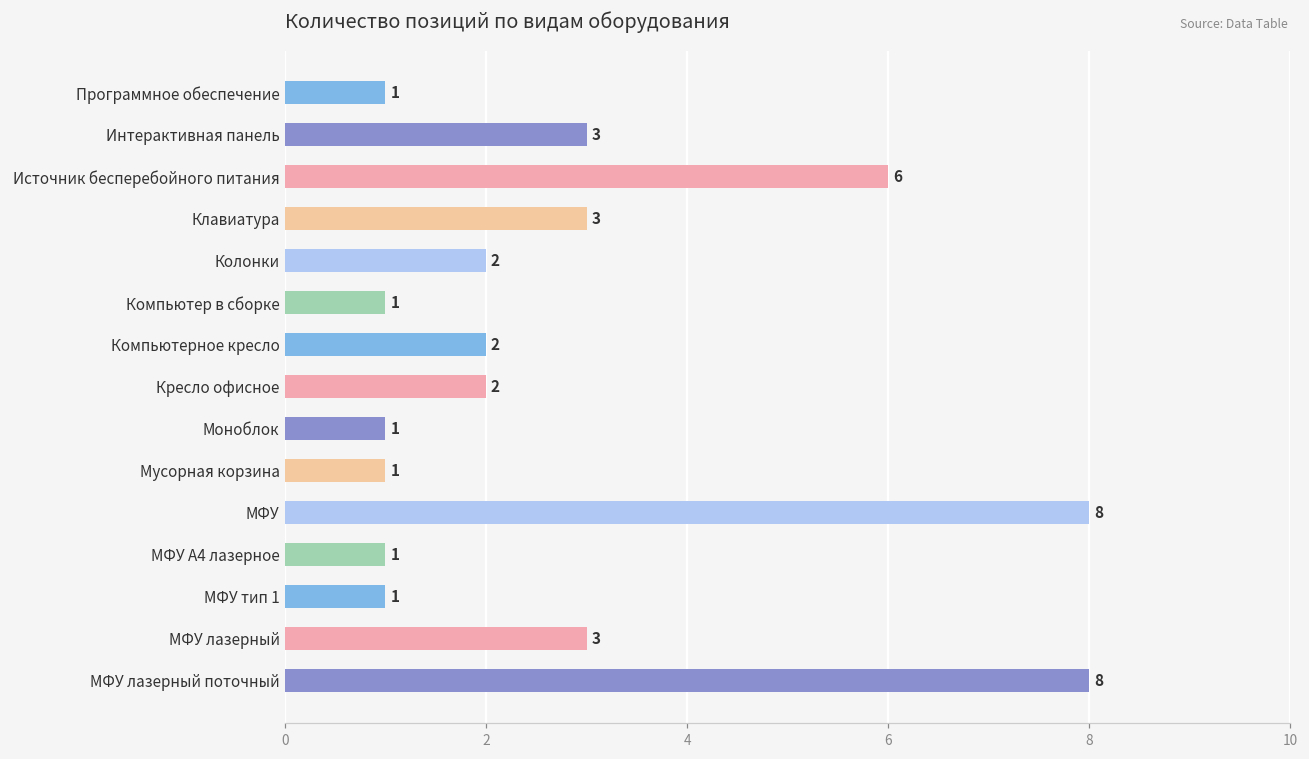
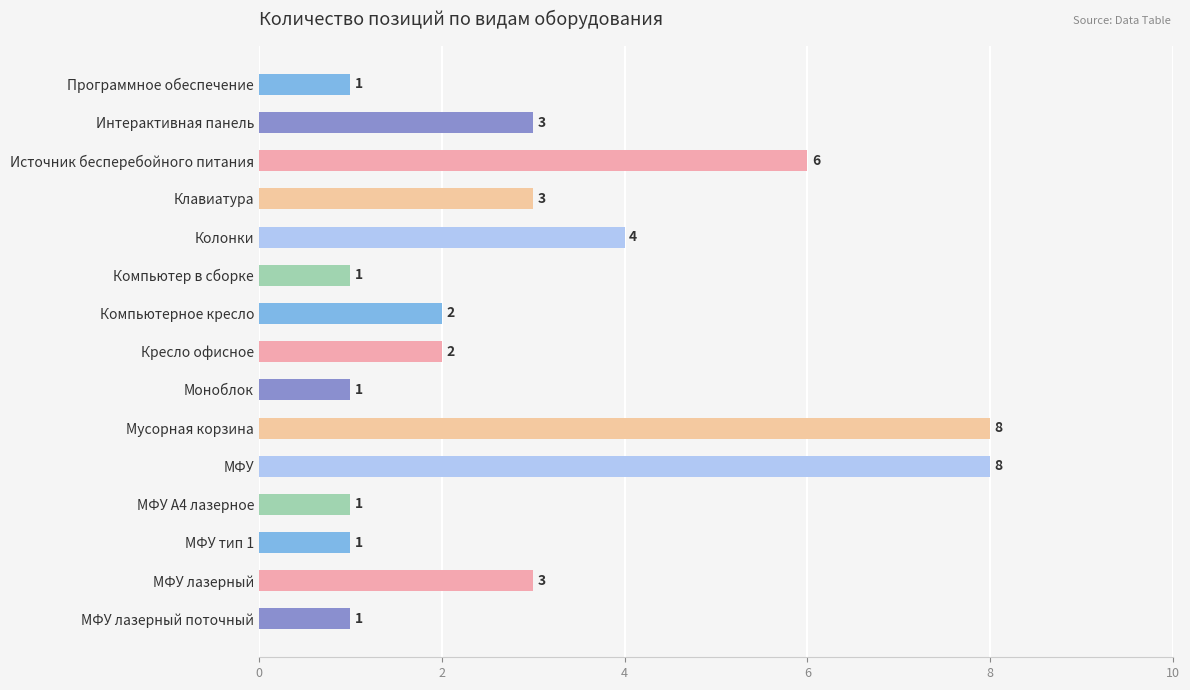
Колонки: 2 -> 4
Мусорная корзина: 1 -> 8
МФУ лазерный поточный: 8 -> 1
